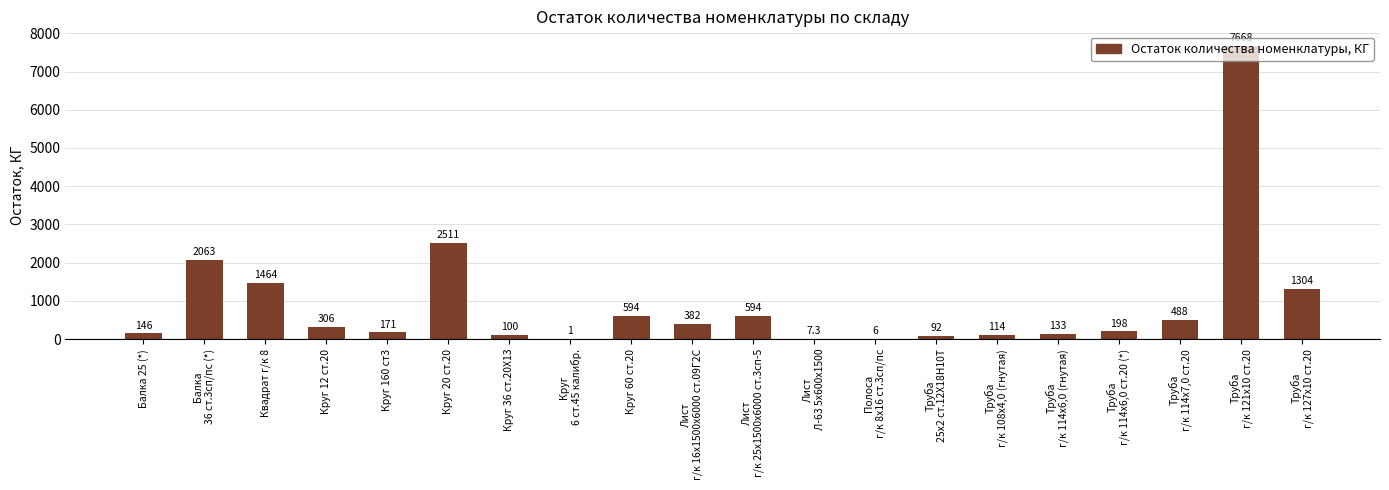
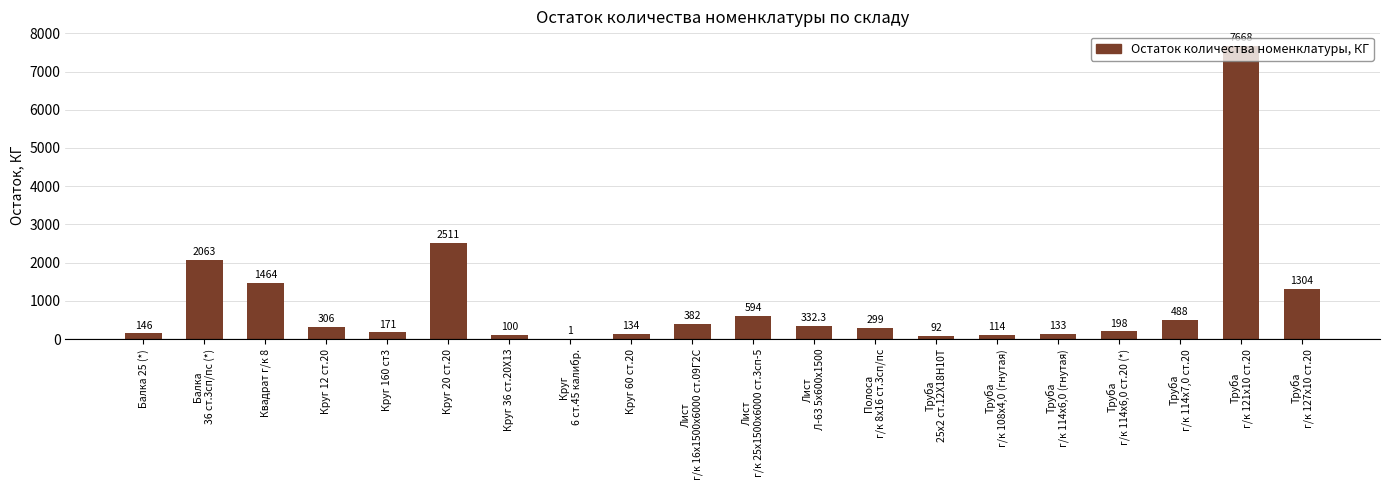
Круг 60 ст.20: 594 -> 134
Лист Л-63 5х600х1500: 7.3 -> 332.3
Полоса г/к 8х16 ст.3сп/пс: 6 -> 299
